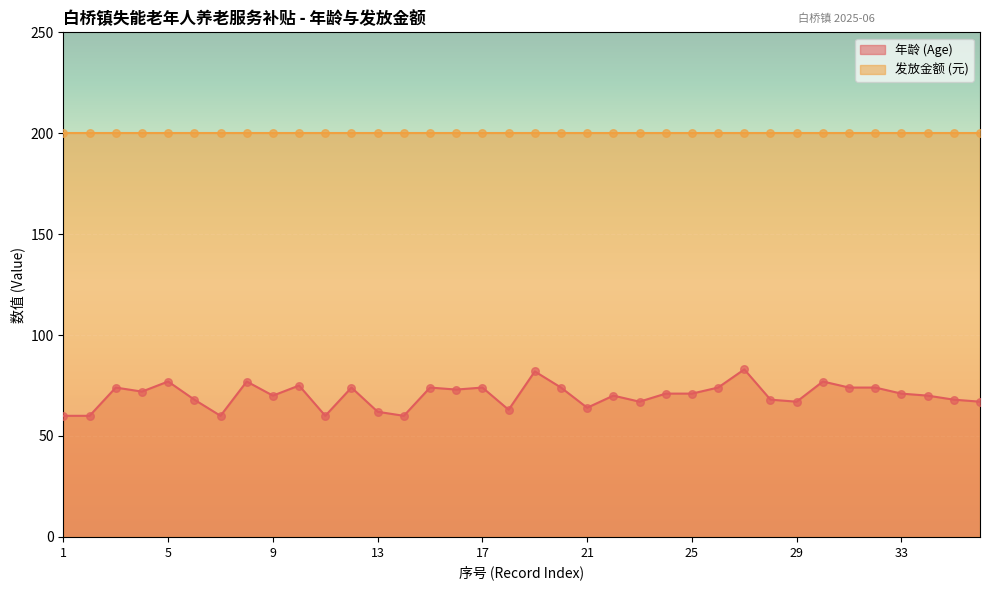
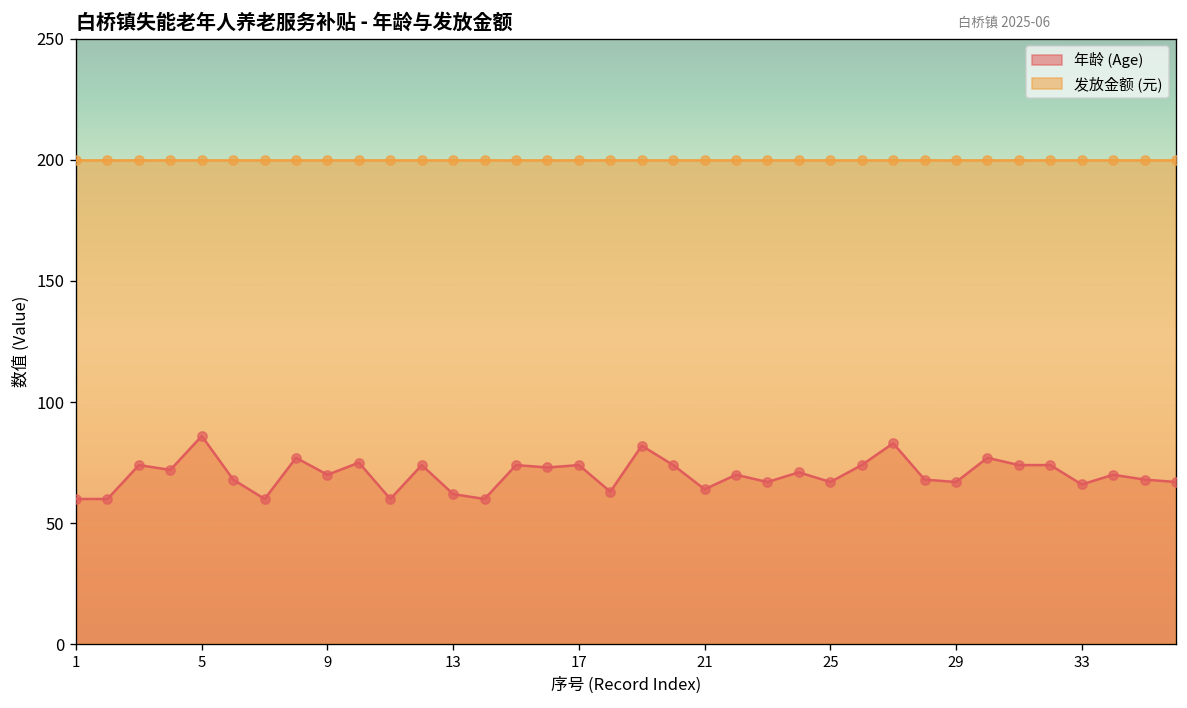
年龄 (Age), 5: 77 -> 86
年龄 (Age), 25: 71 -> 67
年龄 (Age), 33: 71 -> 66
